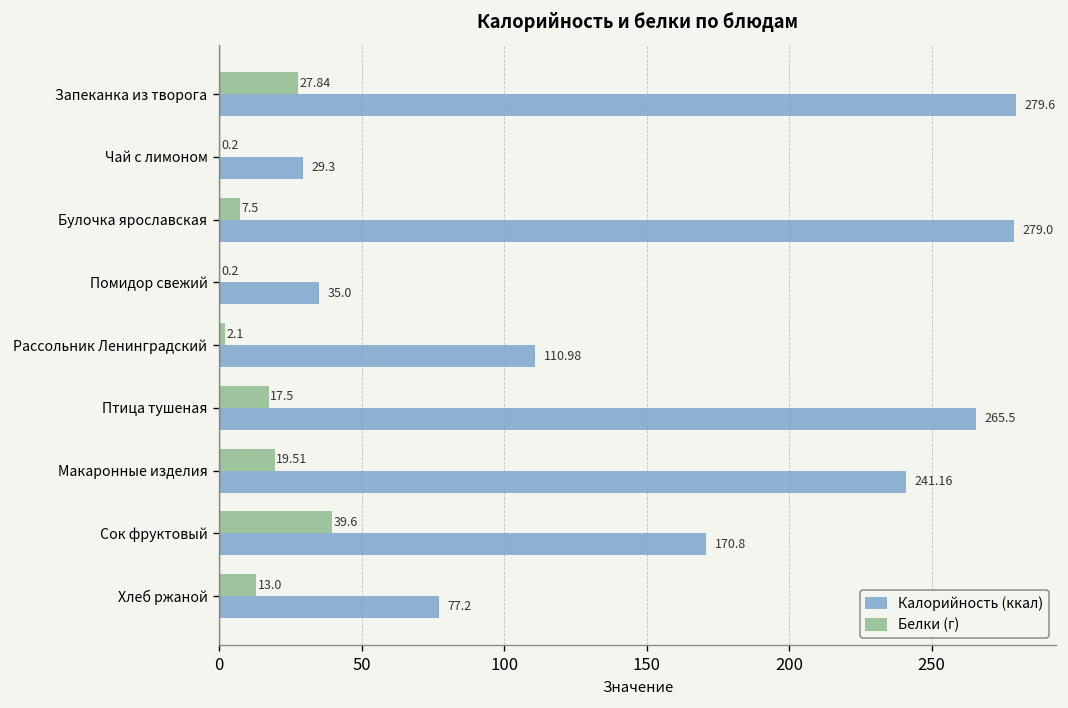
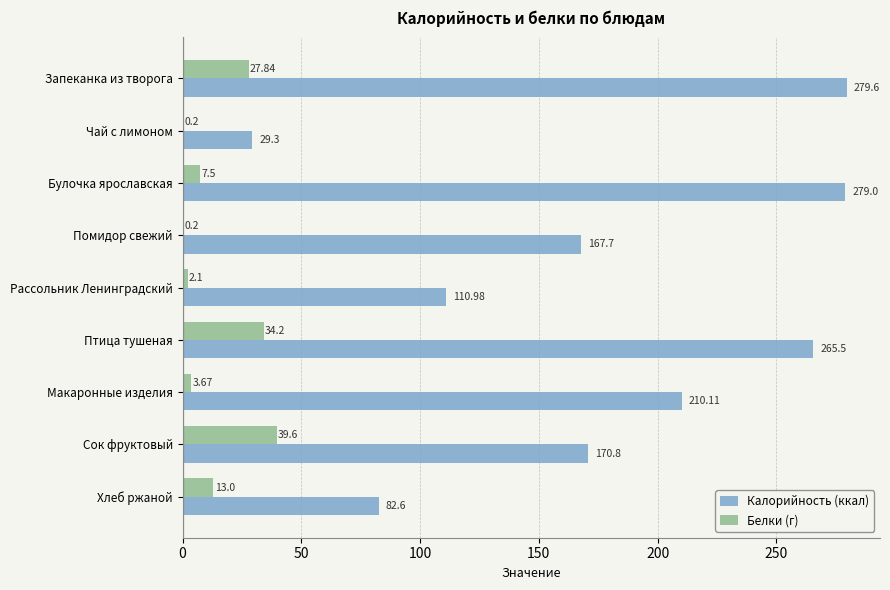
Калорийность (ккал), Помидор свежий: 35.0 -> 167.7
Белки (г), Птица тушеная: 17.5 -> 34.2
Белки (г), Макаронные изделия: 19.51 -> 3.67
Калорийность (ккал), Макаронные изделия: 241.16 -> 210.11
Калорийность (ккал), Хлеб ржаной: 77.2 -> 82.6
